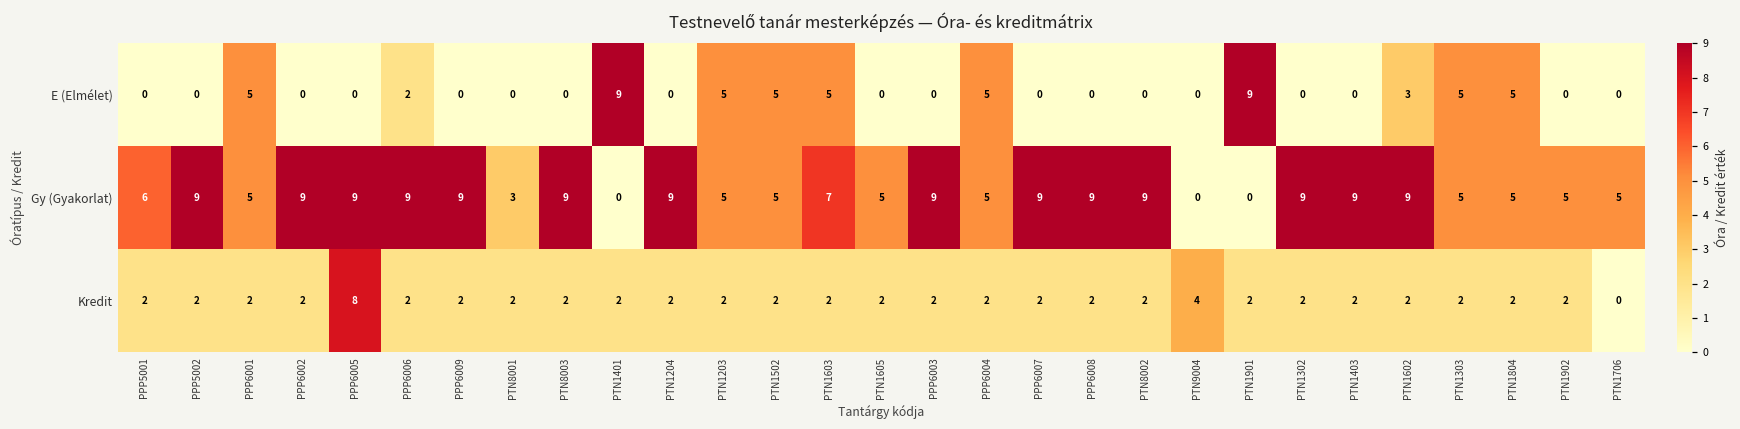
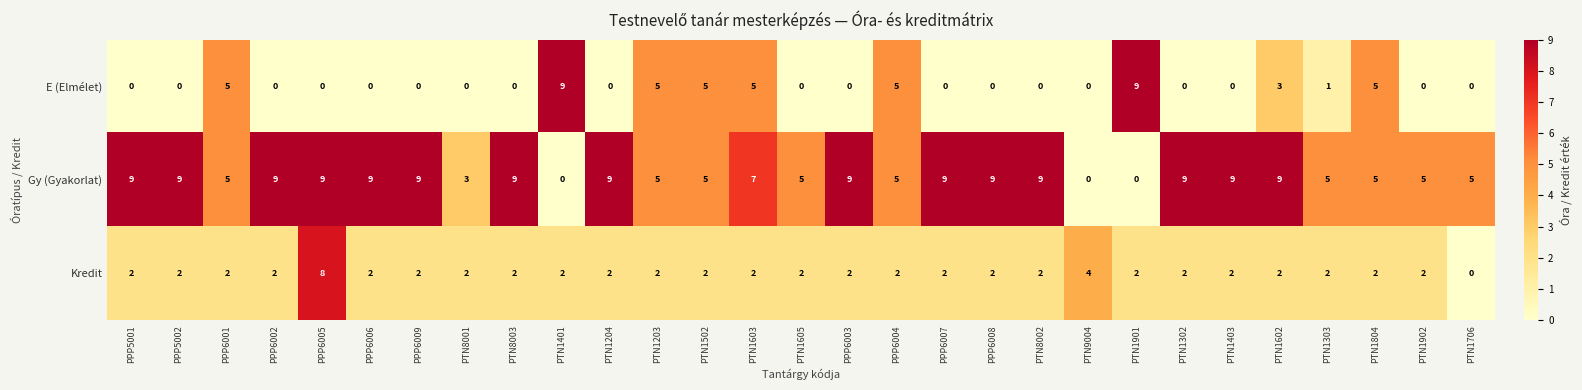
E (Elmélet), PPP6006: 2 -> 0
E (Elmélet), PTN1303: 5 -> 1
Gy (Gyakorlat), PPP5001: 6 -> 9
